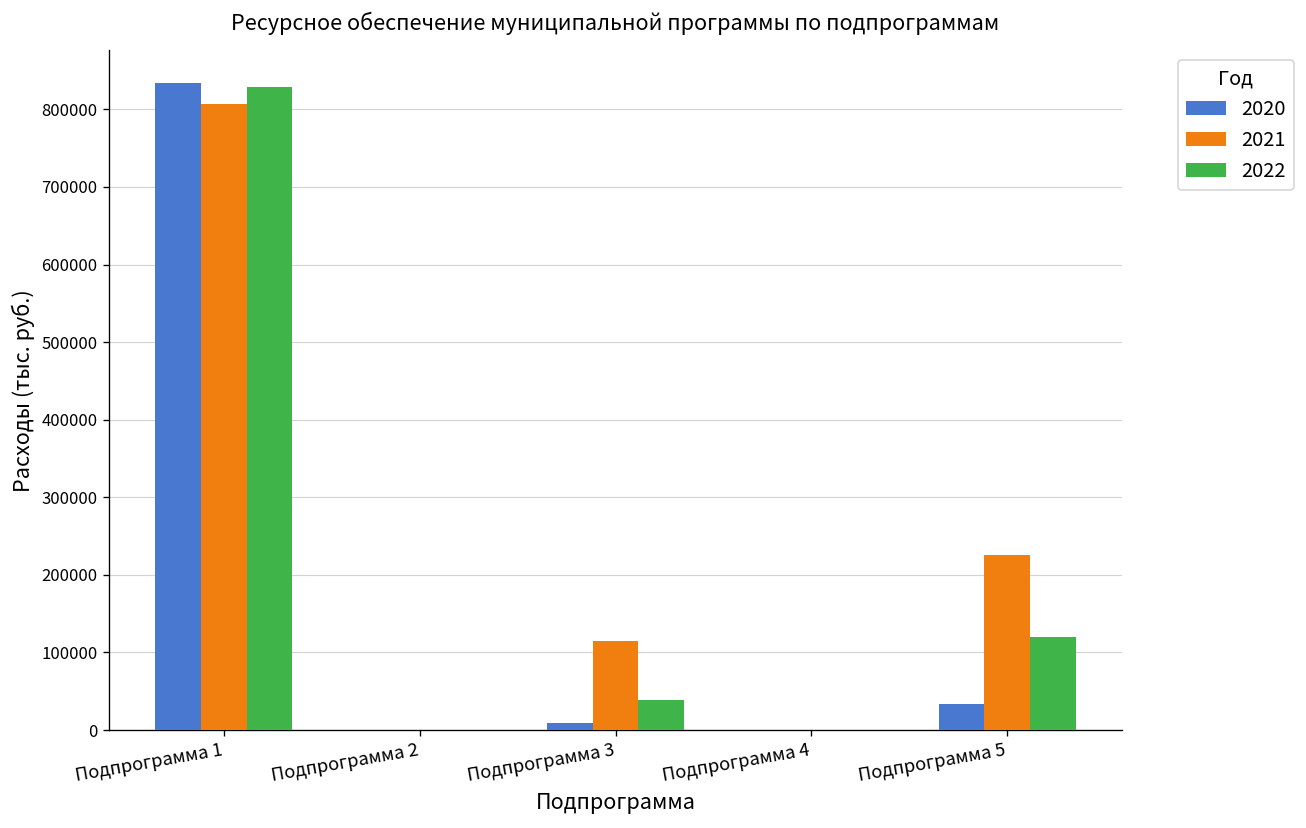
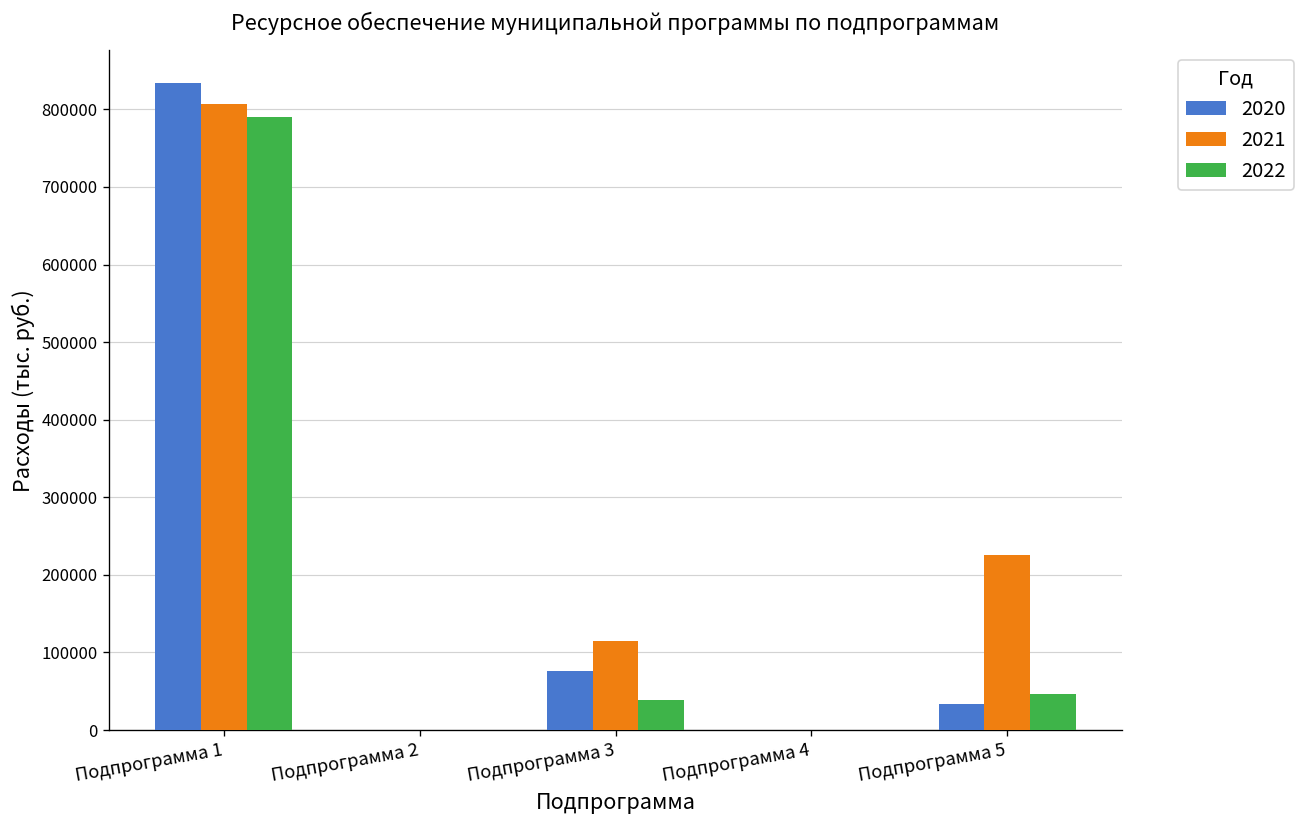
2022, Подпрограмма 1: 830000 -> 790000
2020, Подпрограмма 3: 10000 -> 80000
2022, Подпрограмма 5: 120000 -> 50000
